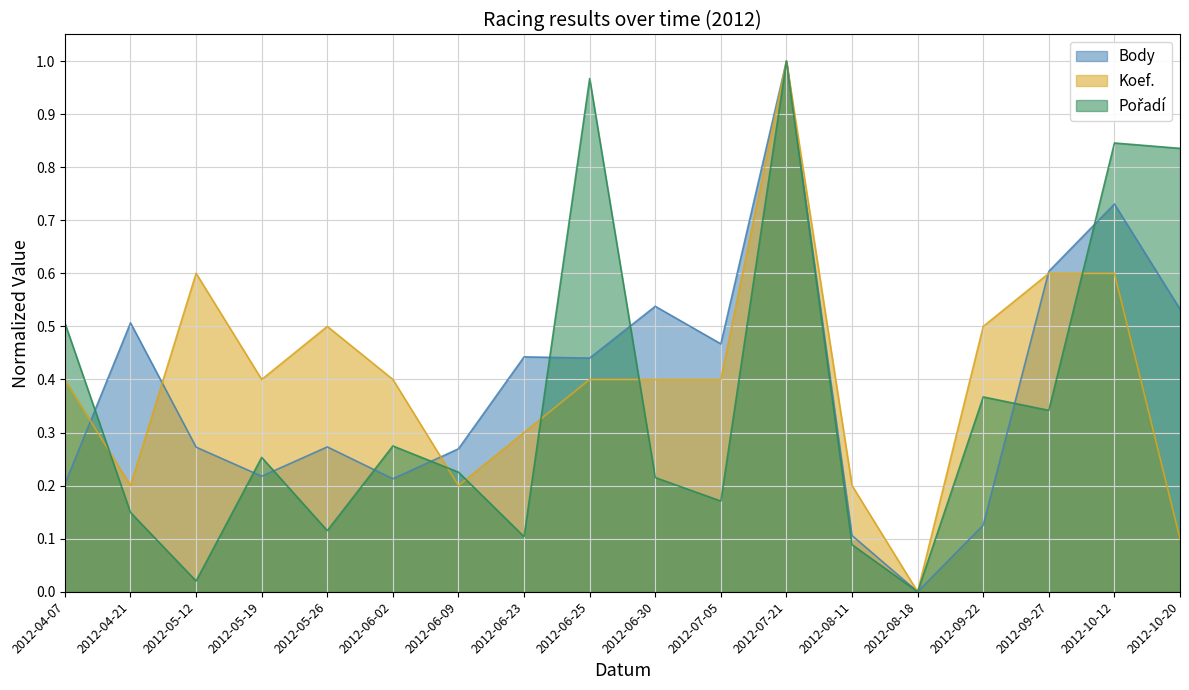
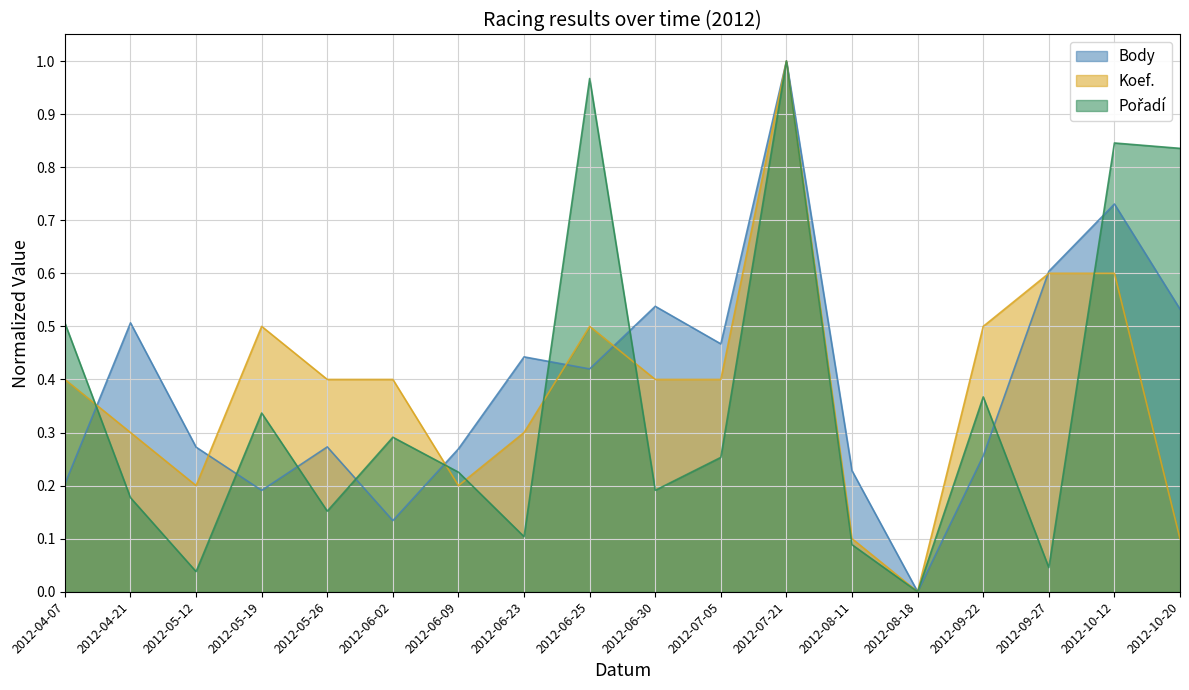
Koef., 2012-04-21: 0.20 -> 0.30
Pořadí, 2012-04-21: 0.15 -> 0.18
Koef., 2012-05-12: 0.60 -> 0.20
Pořadí, 2012-05-12: 0.02 -> 0.04
Body, 2012-05-19: 0.22 -> 0.19
Koef., 2012-05-19: 0.40 -> 0.50
Pořadí, 2012-05-19: 0.25 -> 0.34
Koef., 2012-05-26: 0.50 -> 0.40
Pořadí, 2012-05-26: 0.12 -> 0.15
Body, 2012-06-02: 0.21 -> 0.13
Pořadí, 2012-06-02: 0.27 -> 0.29
Body, 2012-06-25: 0.44 -> 0.42
Koef., 2012-06-25: 0.40 -> 0.50
Pořadí, 2012-06-30: 0.22 -> 0.19
Pořadí, 2012-07-05: 0.17 -> 0.25
Body, 2012-08-11: 0.11 -> 0.23
Koef., 2012-08-11: 0.20 -> 0.10
Body, 2012-09-22: 0.13 -> 0.26
Pořadí, 2012-09-27: 0.34 -> 0.05
